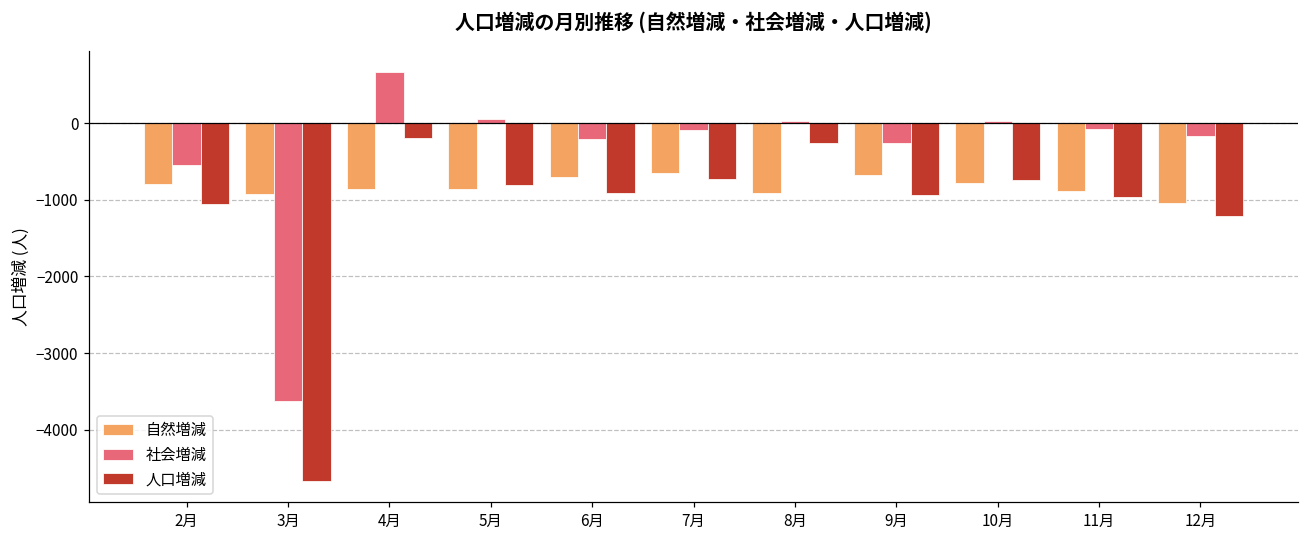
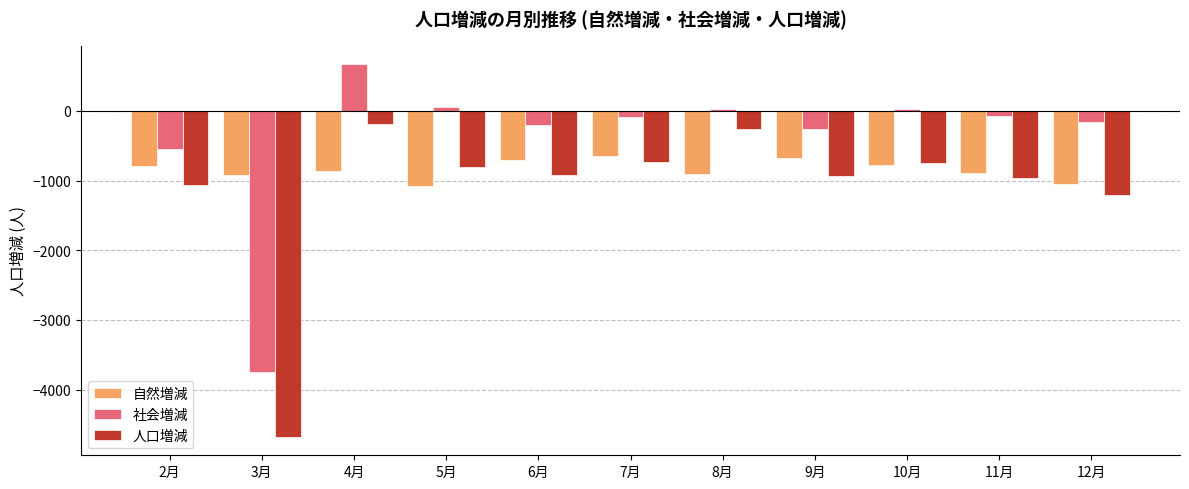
社会増減, 3月: -3600 -> -3700
自然増減, 5月: -900 -> -1100
